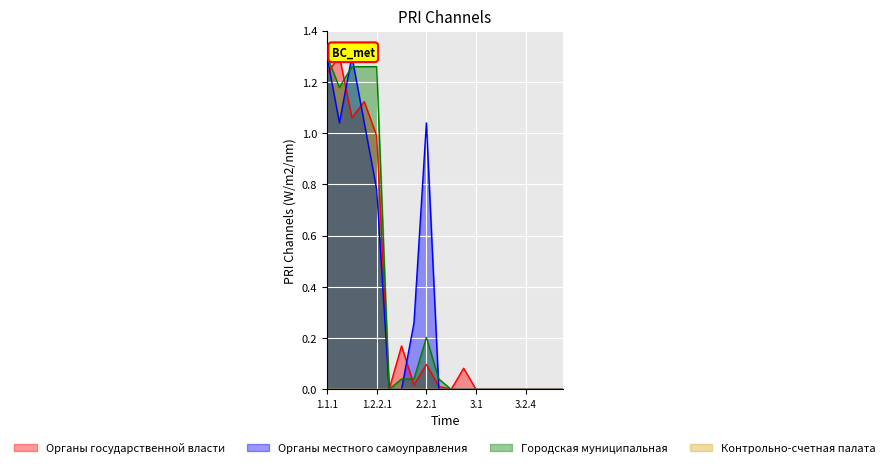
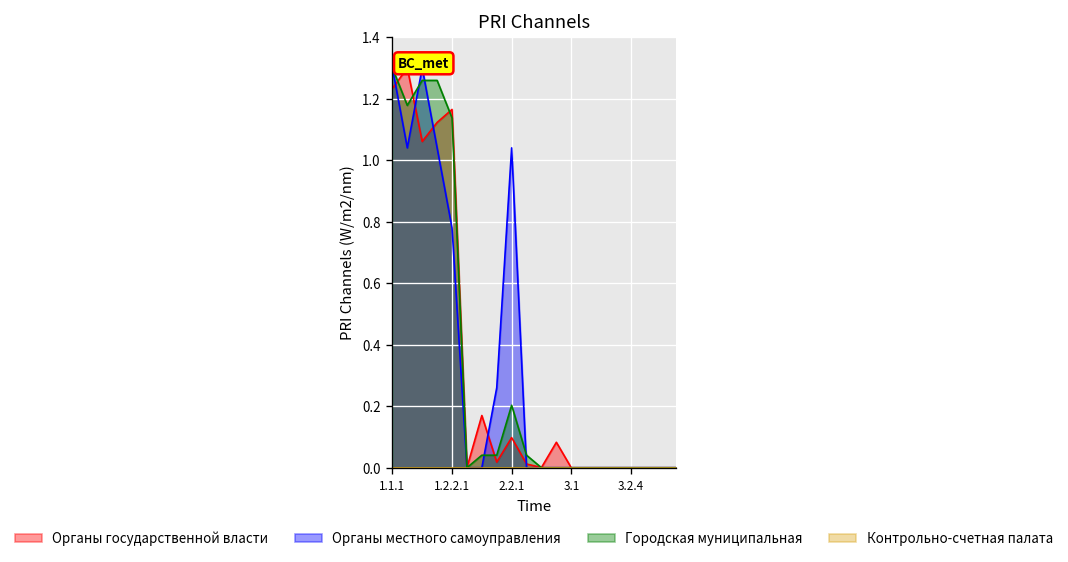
Органы государственной власти, 1.2.2.1: 0.99 -> 1.16
Городская муниципальная, 1.2.2.1: 1.26 -> 1.14
